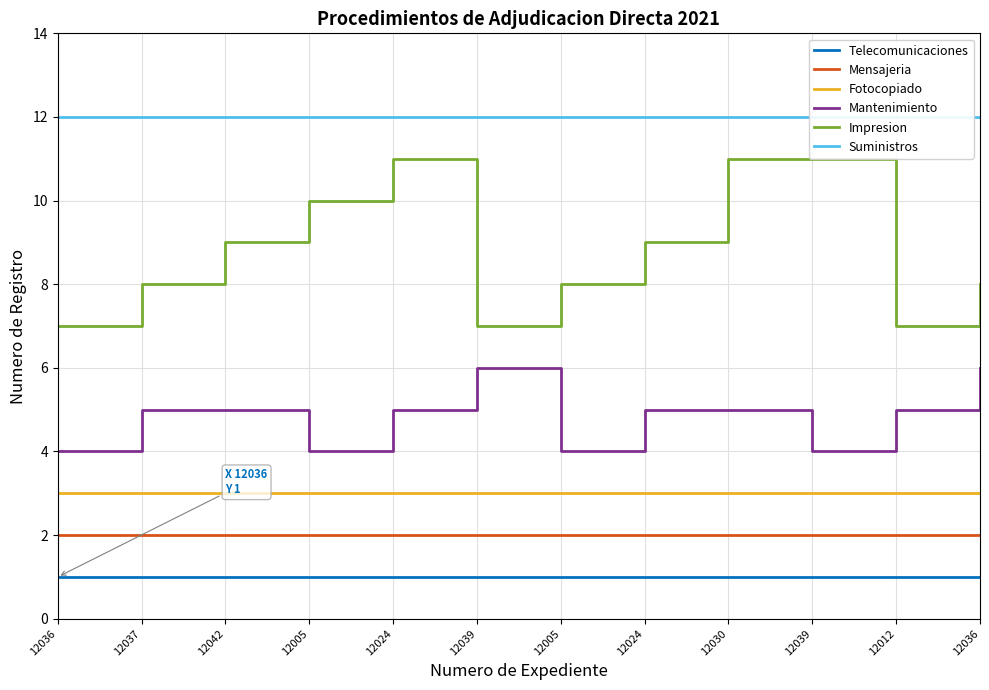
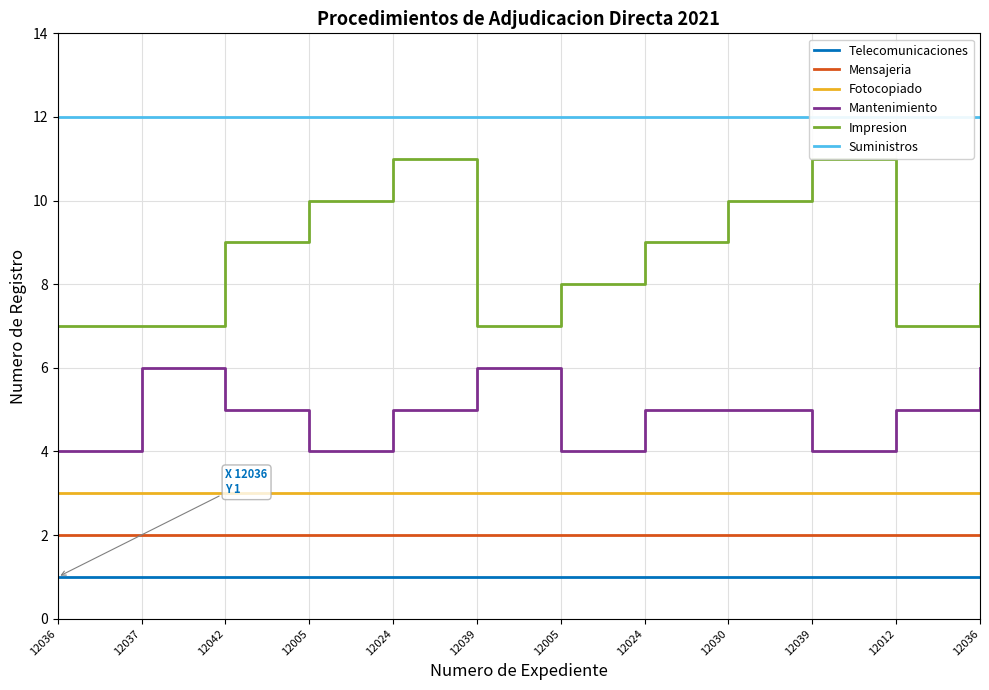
Mantenimiento, 12037: 5 -> 6
Impresion, 12037: 8 -> 7
Impresion, 12030: 11 -> 10
